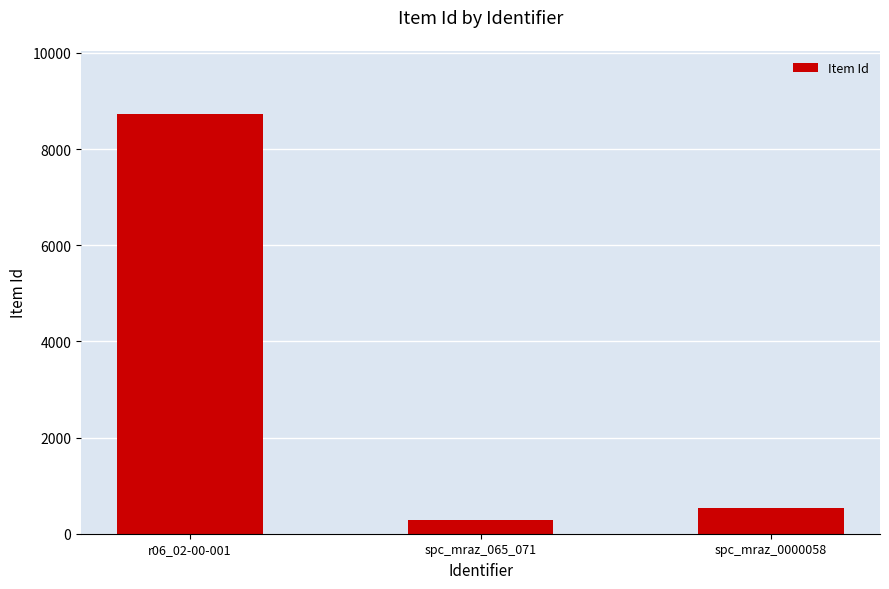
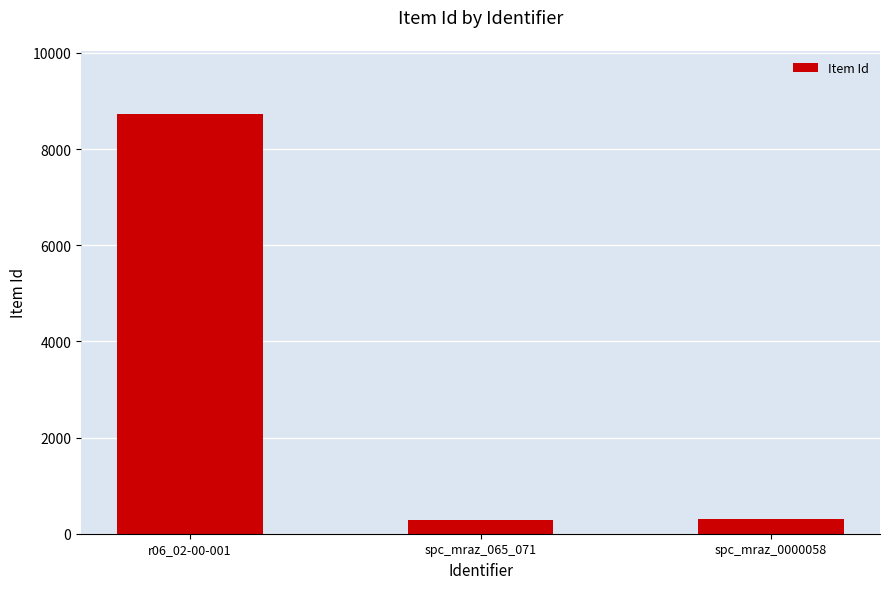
spc_mraz_0000058: 500 -> 300
